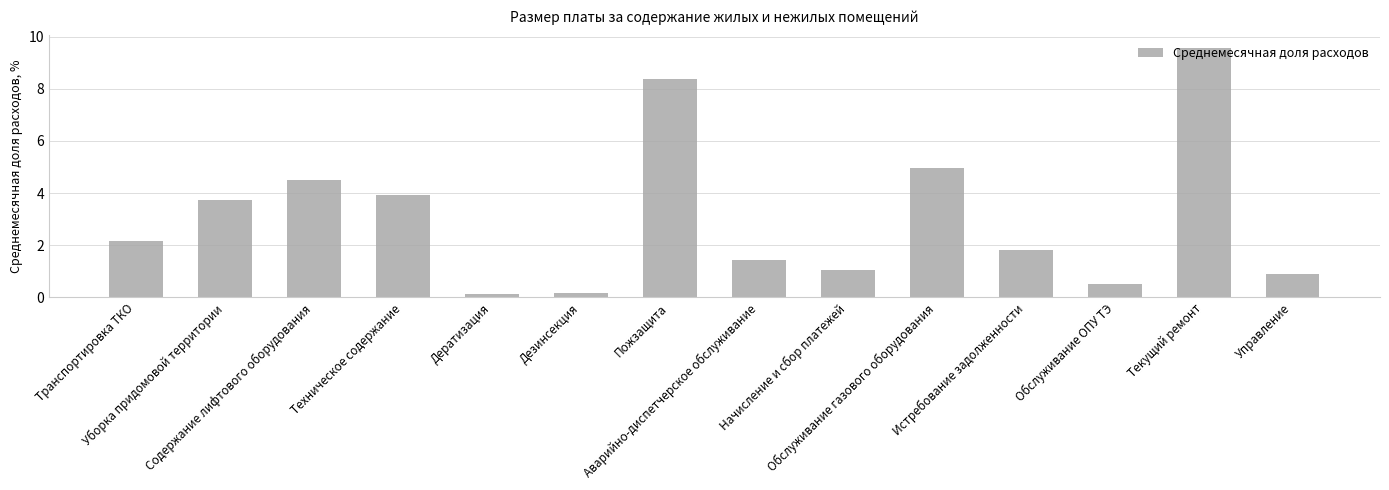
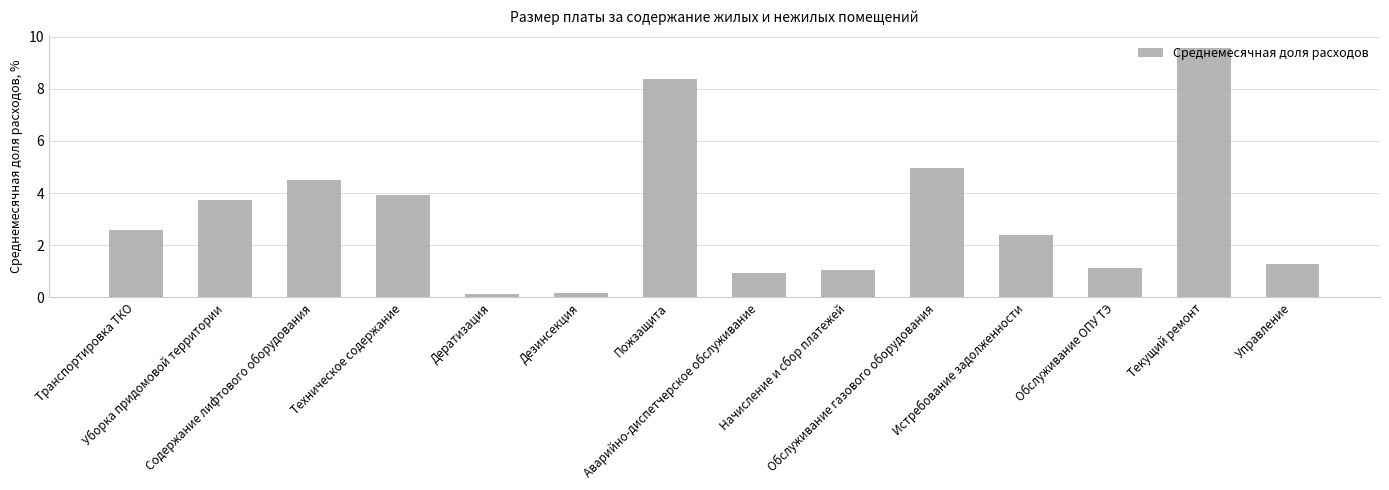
Транспортировка ТКО: 2.2 -> 2.6
Аварийно-диспетчерское обслуживание: 1.4 -> 0.9
Истребование задолженности: 1.8 -> 2.4
Обслуживание ОПУ ТЭ: 0.5 -> 1.1
Управление: 0.9 -> 1.3
